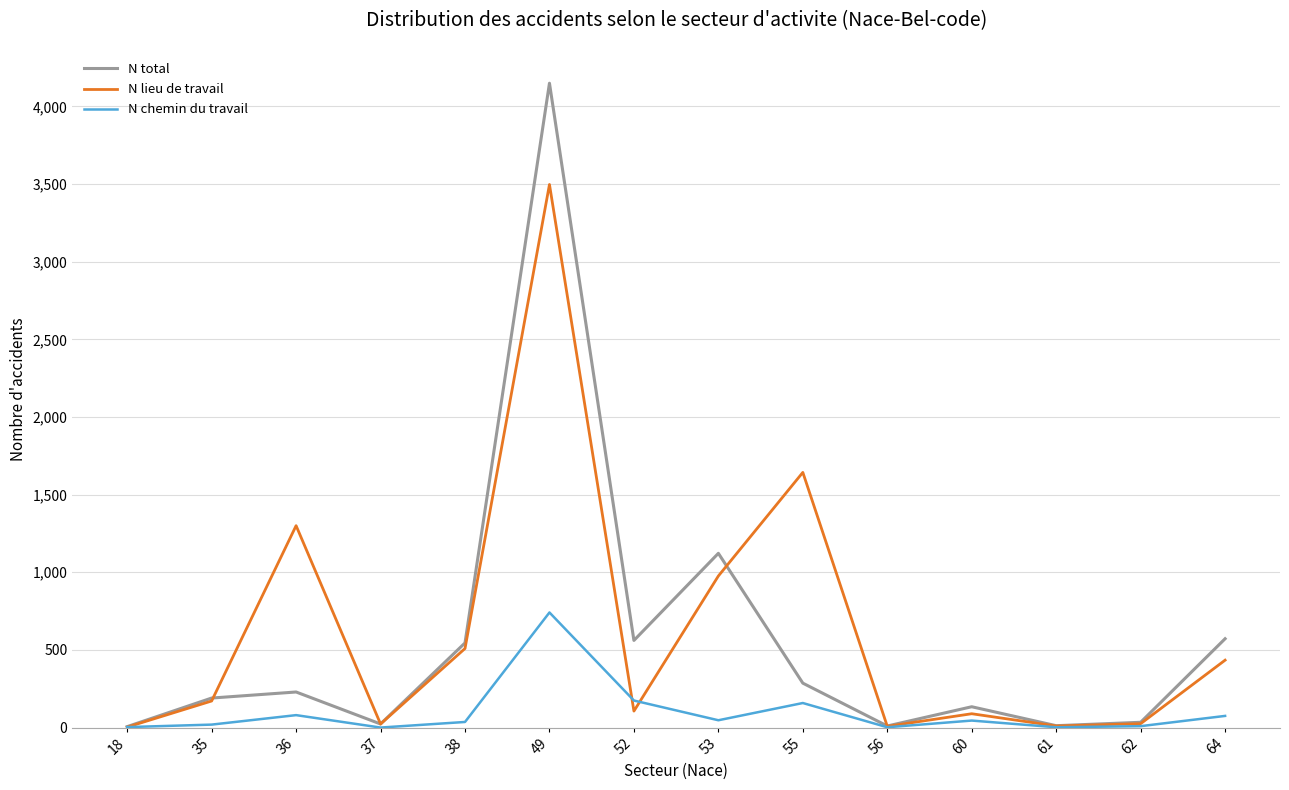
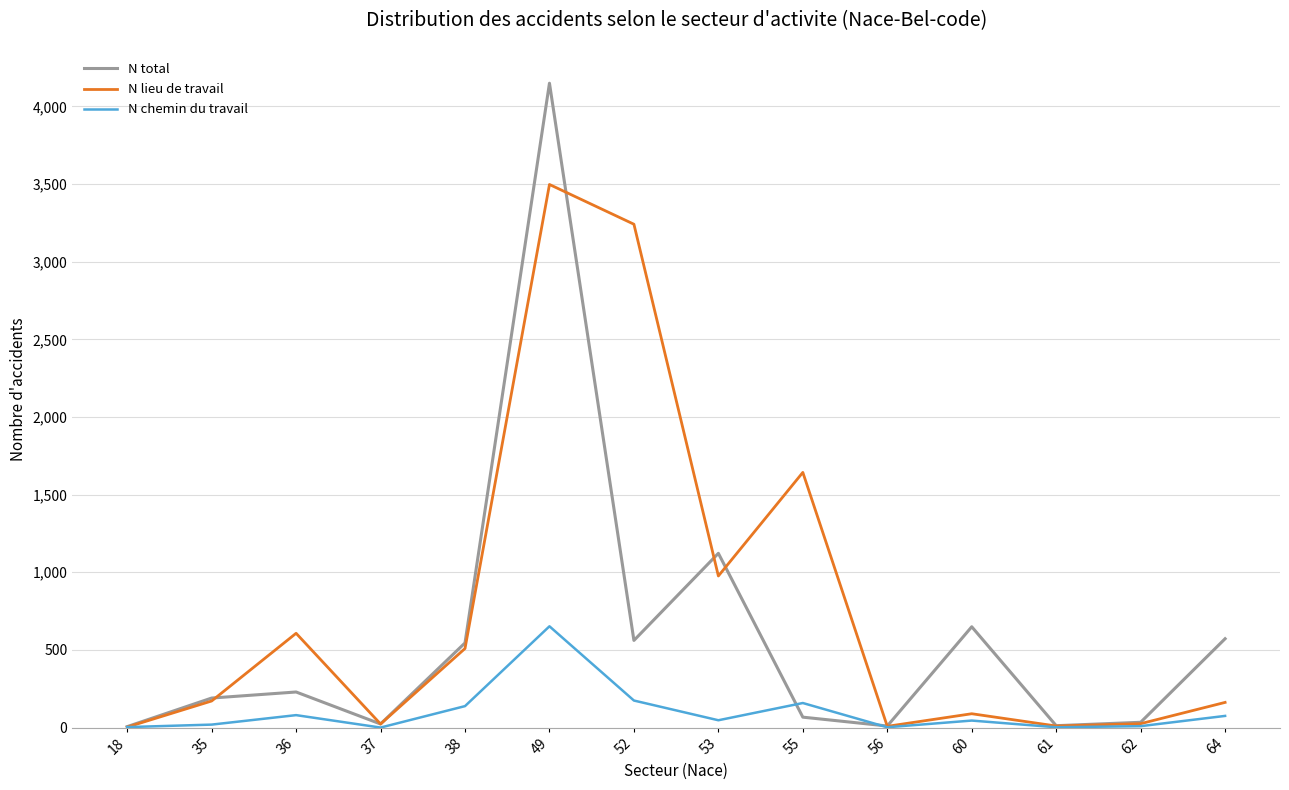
N lieu de travail, 36: 1,300 -> 610
N chemin du travail, 38: 40 -> 140
N chemin du travail, 49: 740 -> 650
N lieu de travail, 52: 110 -> 3,240
N total, 55: 290 -> 70
N total, 60: 130 -> 650
N lieu de travail, 64: 430 -> 160
